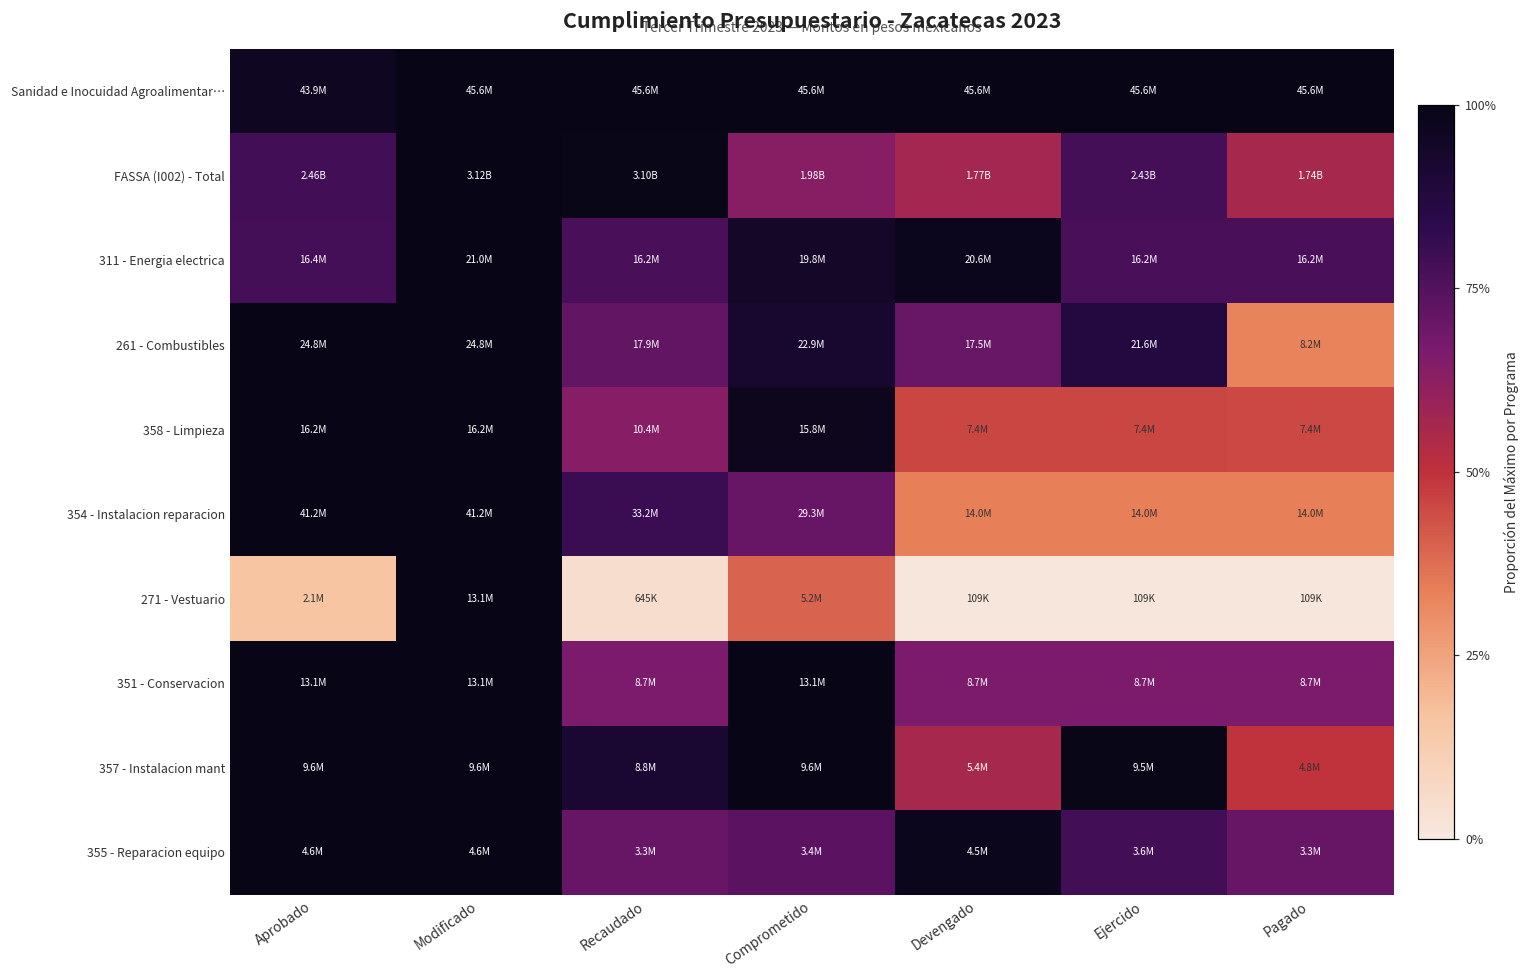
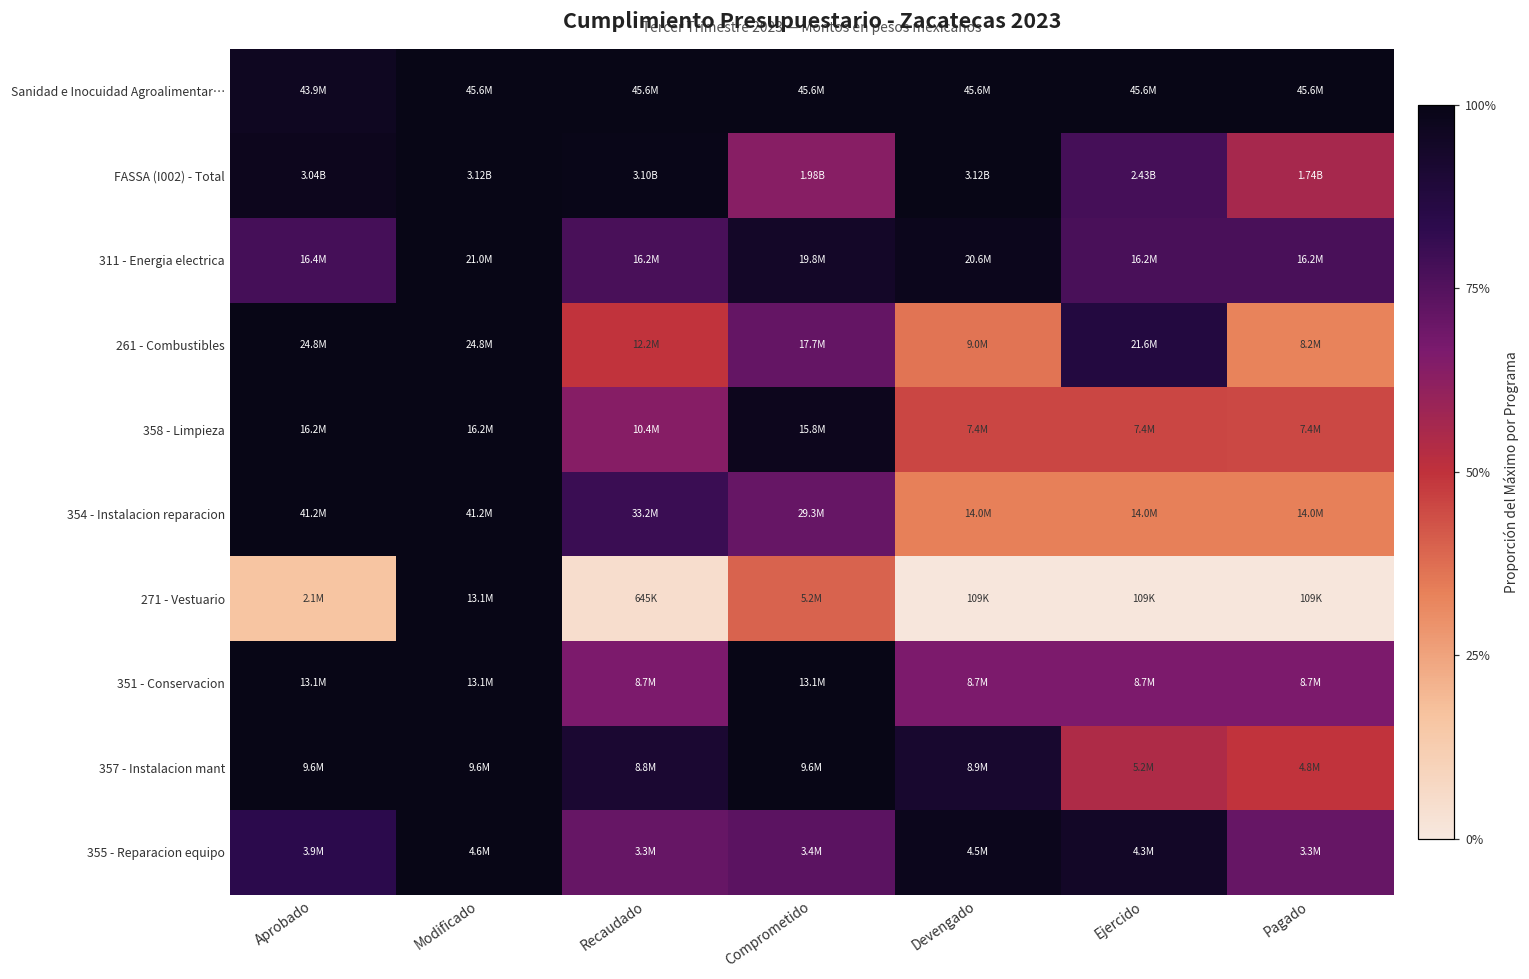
FASSA (I002) - Total, Aprobado: 2.46B -> 3.04B
FASSA (I002) - Total, Devengado: 1.77B -> 3.12B
261 - Combustibles, Recaudado: 17.9M -> 12.2M
261 - Combustibles, Comprometido: 22.9M -> 17.7M
261 - Combustibles, Devengado: 17.5M -> 9.0M
357 - Instalacion mant, Devengado: 5.4M -> 8.9M
357 - Instalacion mant, Ejercido: 9.5M -> 5.2M
355 - Reparacion equipo, Aprobado: 4.6M -> 3.9M
355 - Reparacion equipo, Ejercido: 3.6M -> 4.3M
